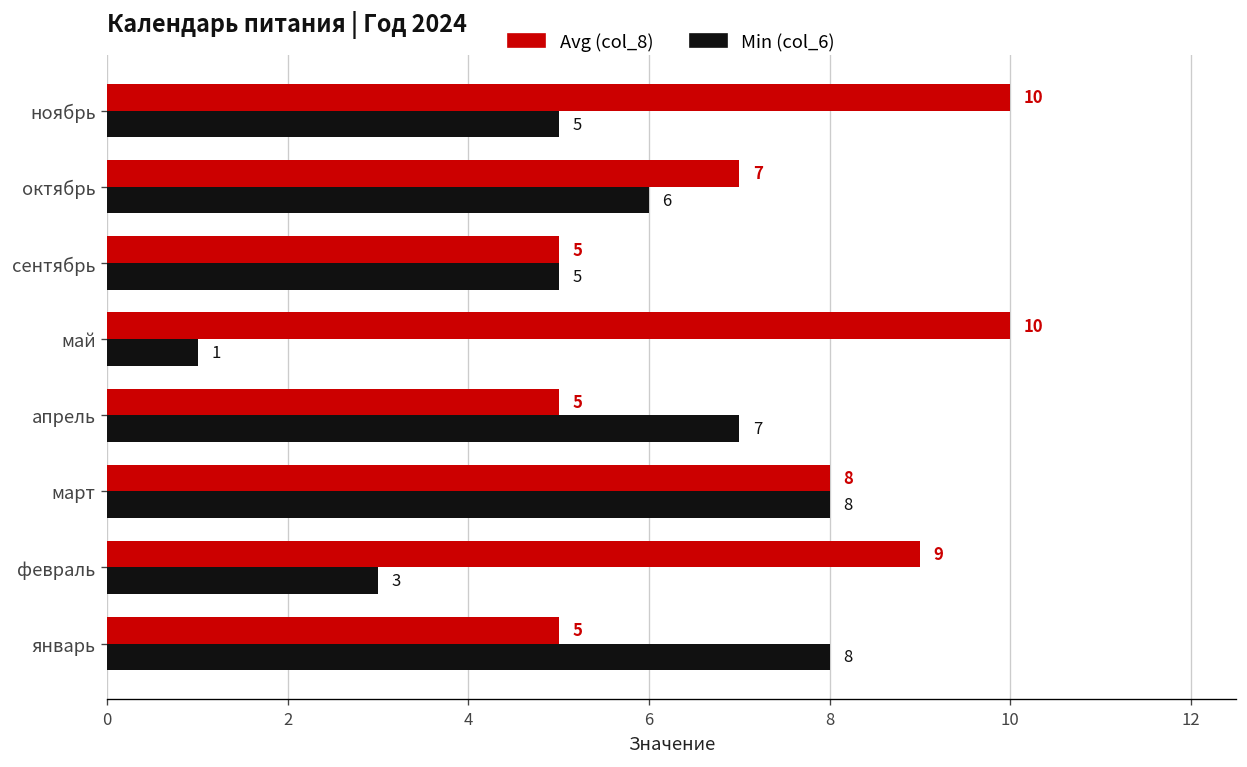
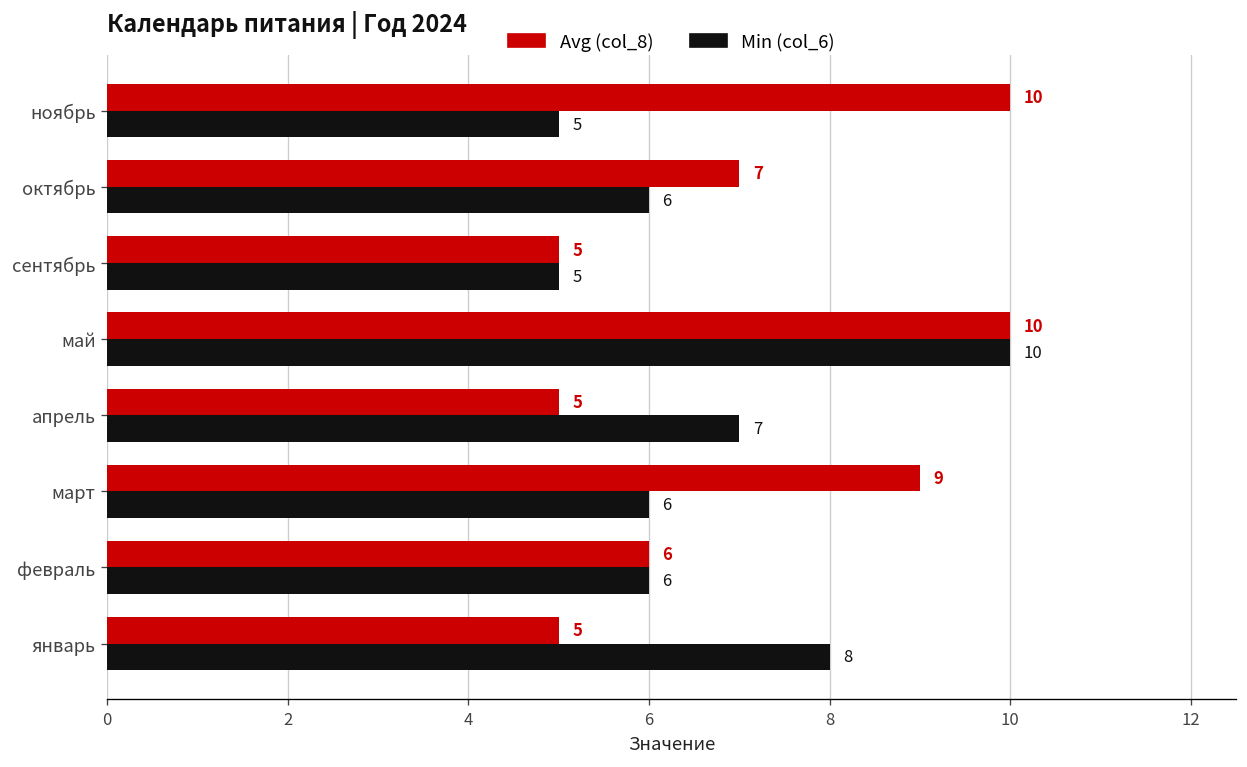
Min (col_6), май: 1 -> 10
Avg (col_8), март: 8 -> 9
Min (col_6), март: 8 -> 6
Avg (col_8), февраль: 9 -> 6
Min (col_6), февраль: 3 -> 6
